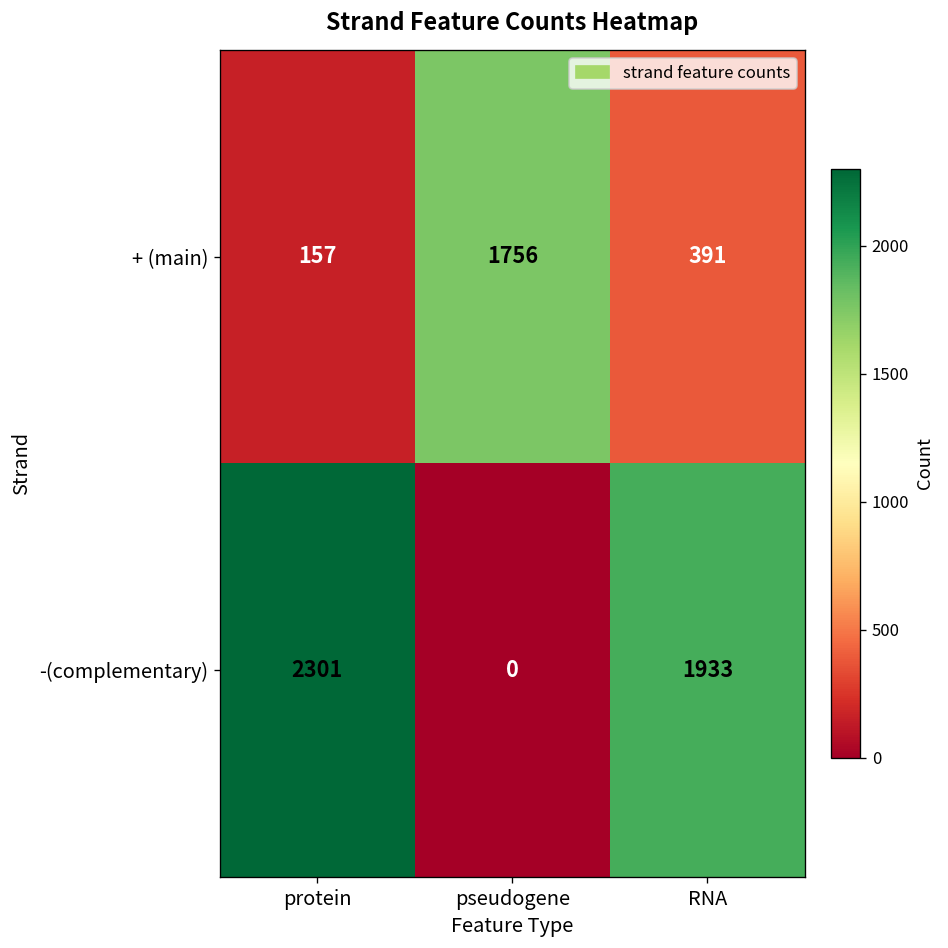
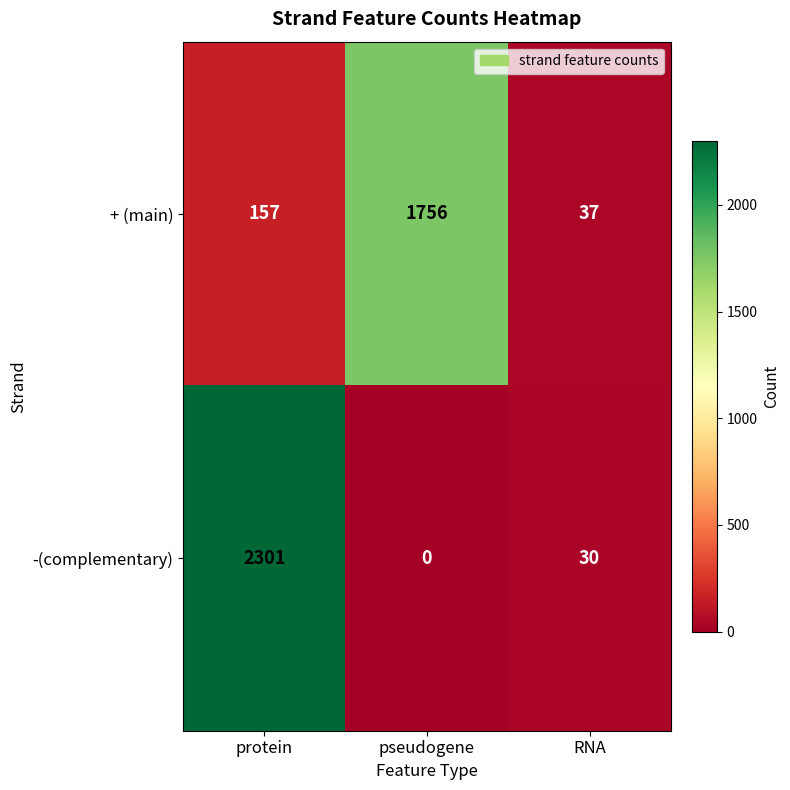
+ (main), RNA: 391 -> 37
-(complementary), RNA: 1933 -> 30
